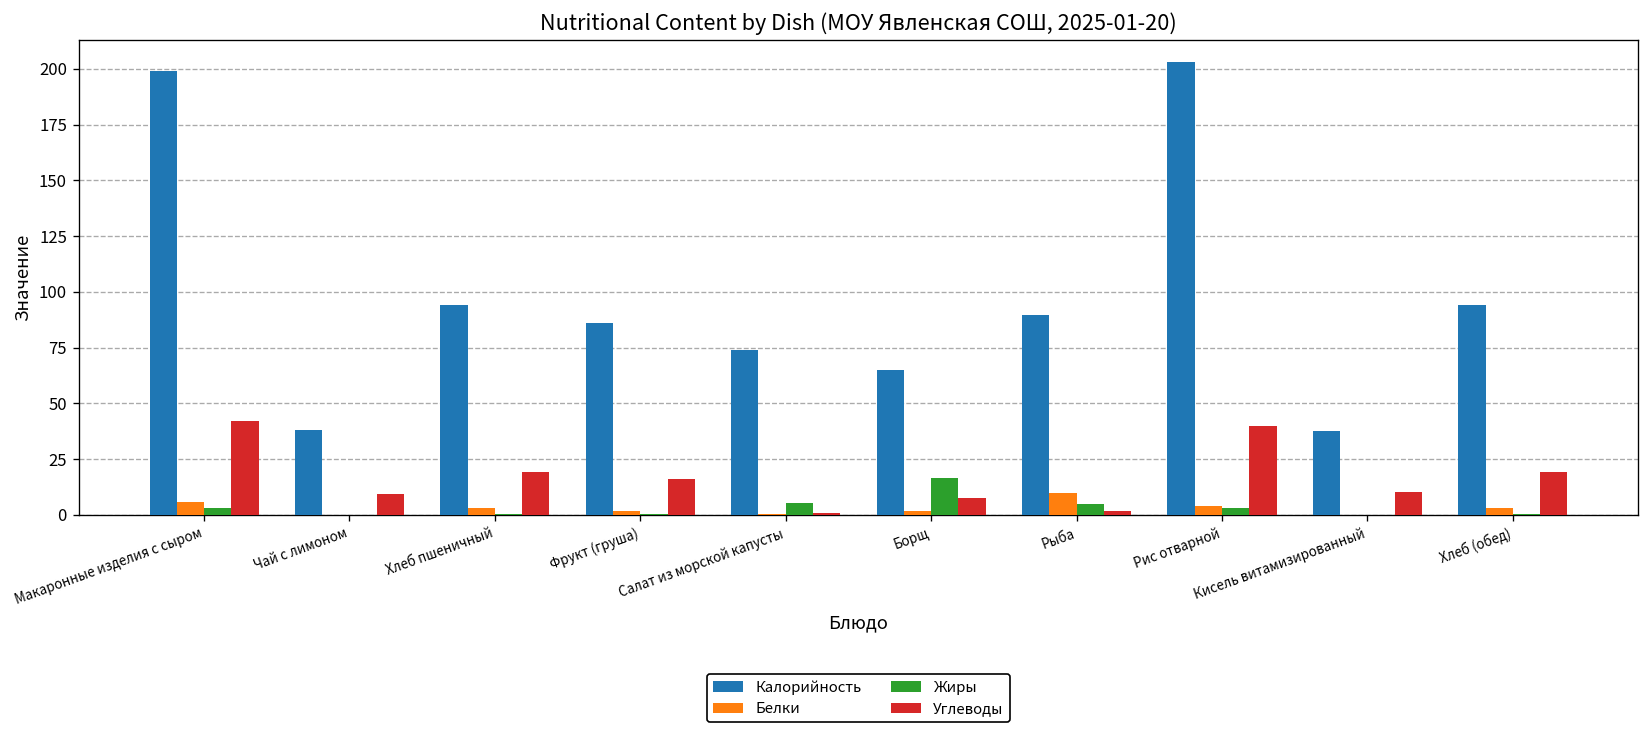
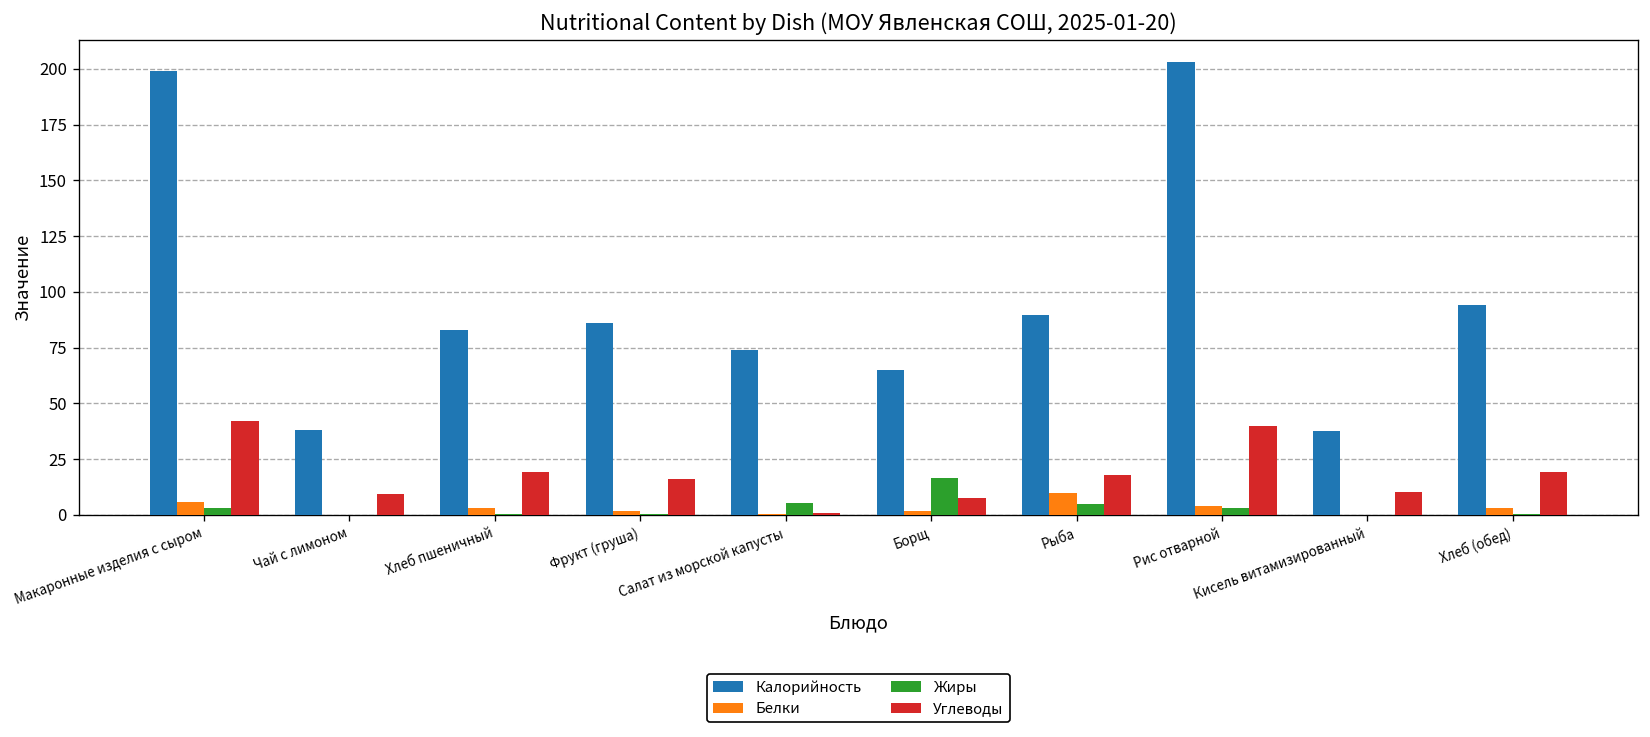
Калорийность, Хлеб пшеничный: 94 -> 83
Углеводы, Рыба: 2 -> 18
